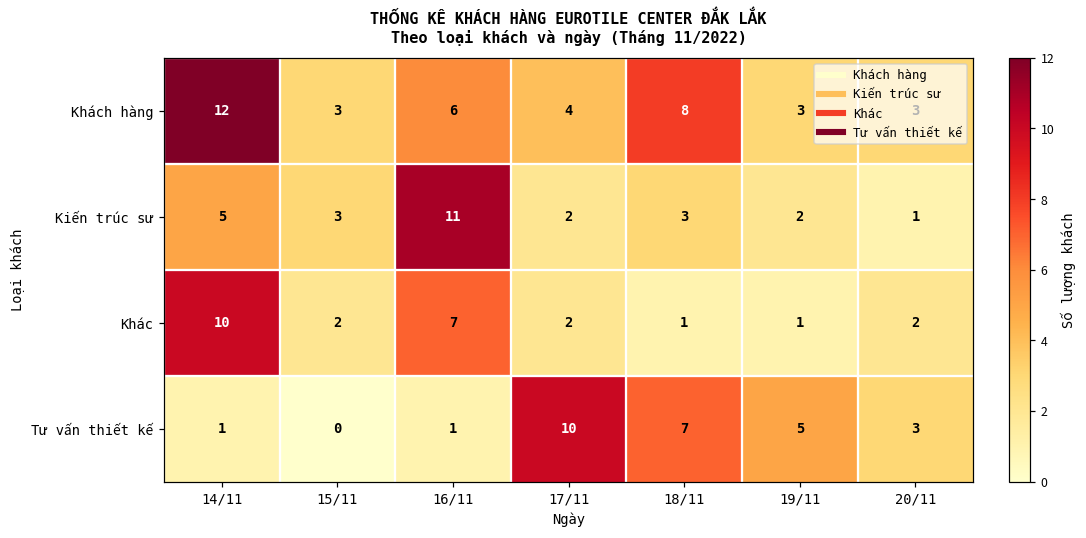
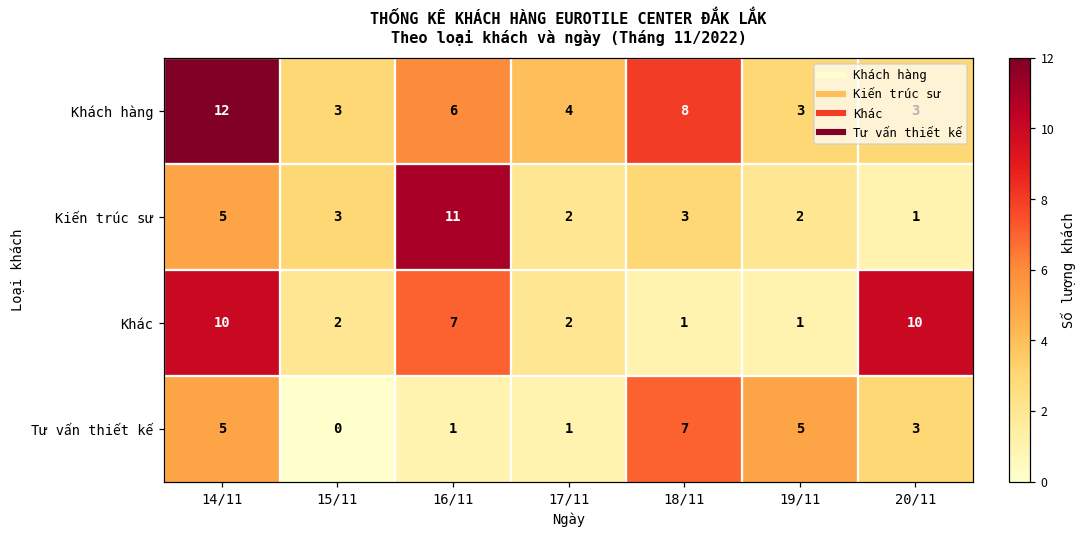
Khác, 20/11: 2 -> 10
Tư vấn thiết kế, 14/11: 1 -> 5
Tư vấn thiết kế, 17/11: 10 -> 1
